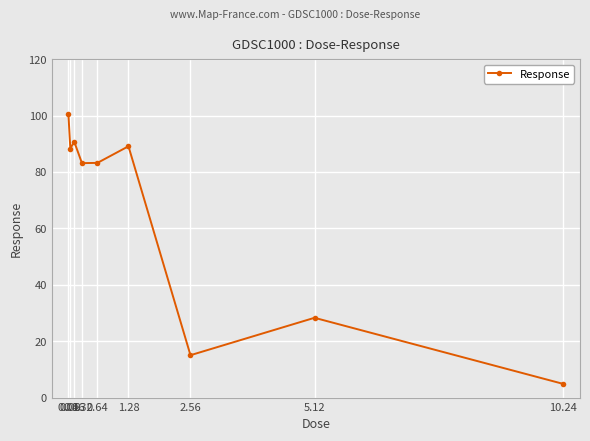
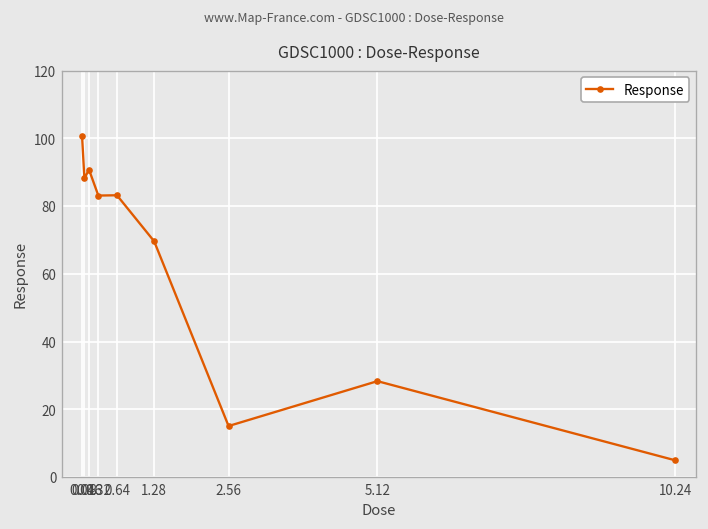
1.28: 89 -> 70
